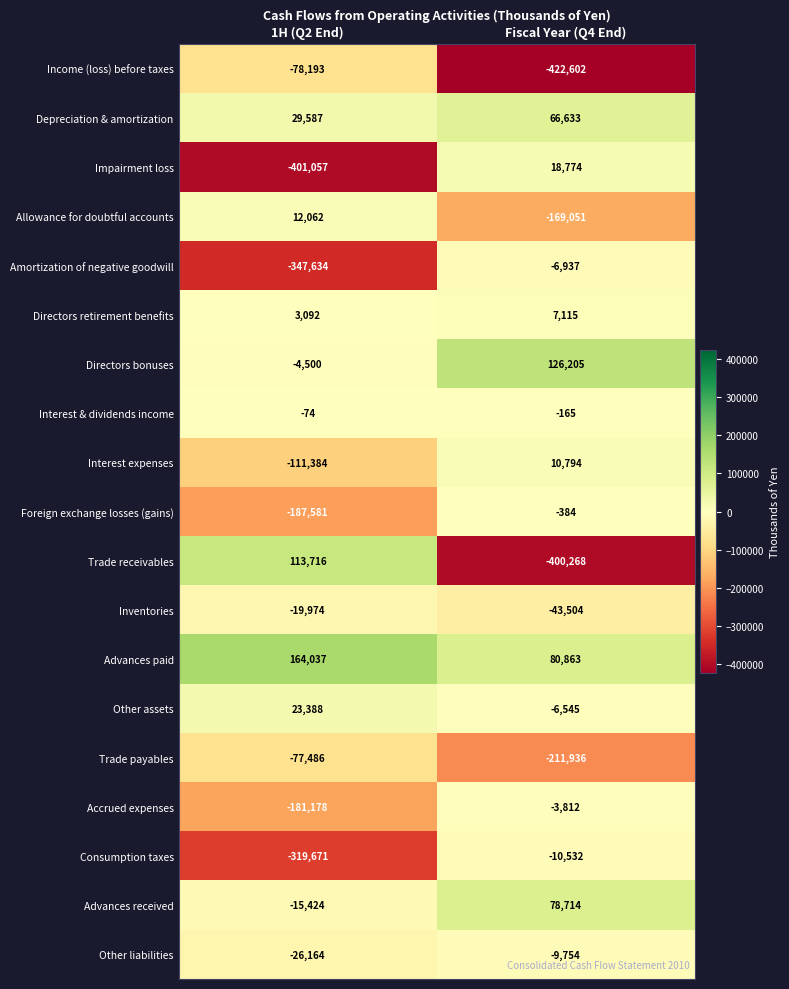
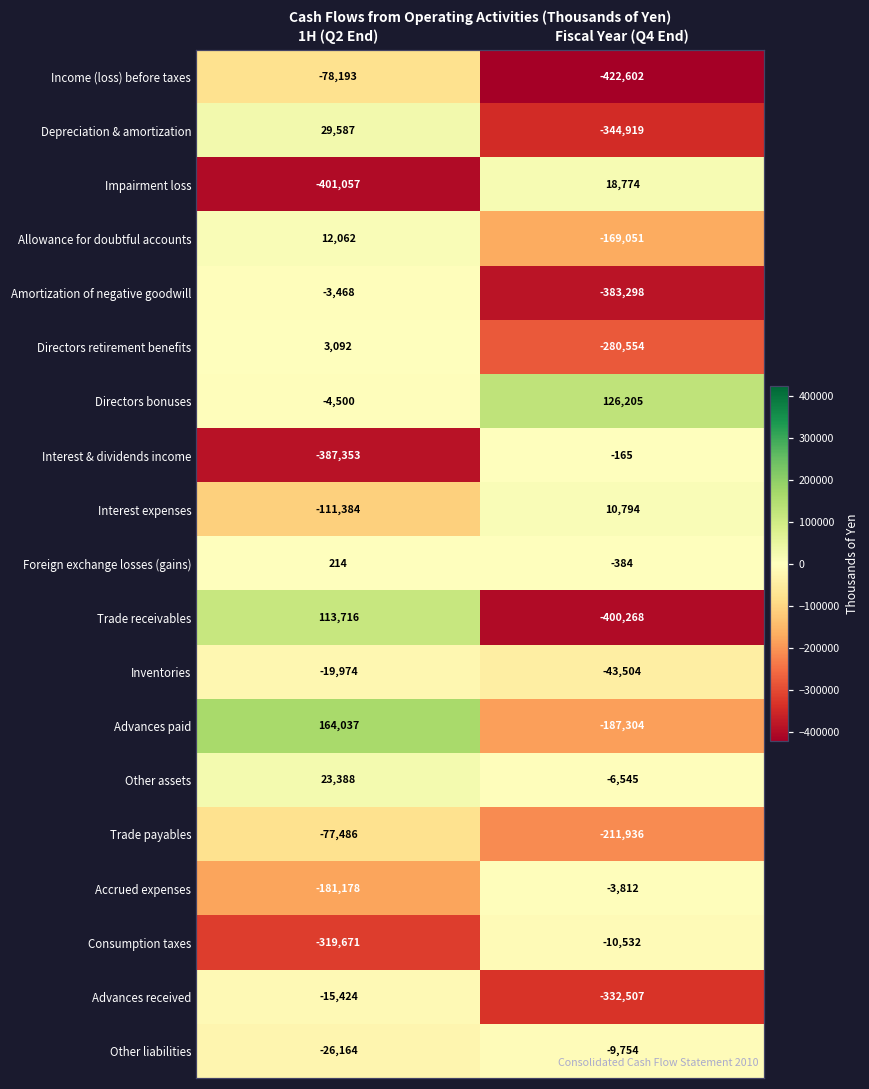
Depreciation & amortization, Fiscal Year (Q4 End): 66,633 -> -344,919
Amortization of negative goodwill, 1H (Q2 End): -347,634 -> -3,468
Amortization of negative goodwill, Fiscal Year (Q4 End): -6,937 -> -383,298
Directors retirement benefits, Fiscal Year (Q4 End): 7,115 -> -280,554
Interest & dividends income, 1H (Q2 End): -74 -> -387,353
Foreign exchange losses (gains), 1H (Q2 End): -187,581 -> 214
Advances paid, Fiscal Year (Q4 End): 80,863 -> -187,304
Advances received, Fiscal Year (Q4 End): 78,714 -> -332,507
